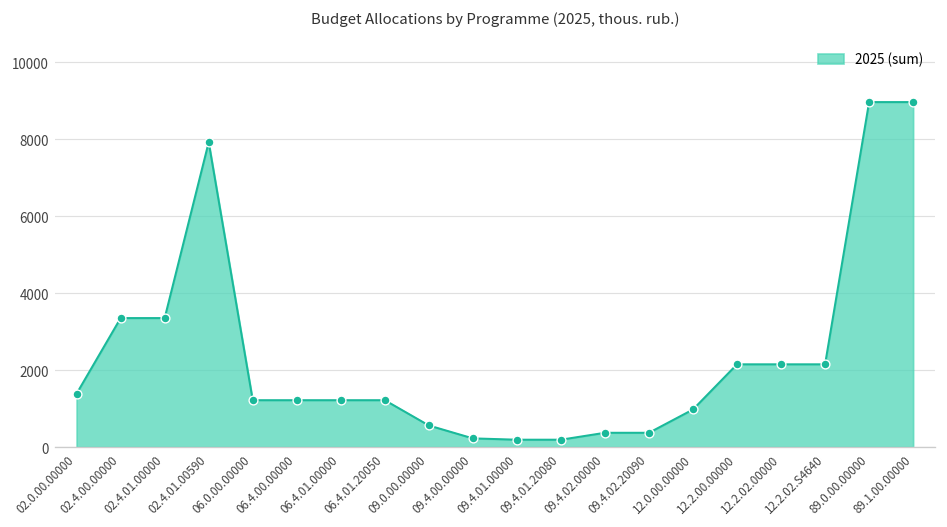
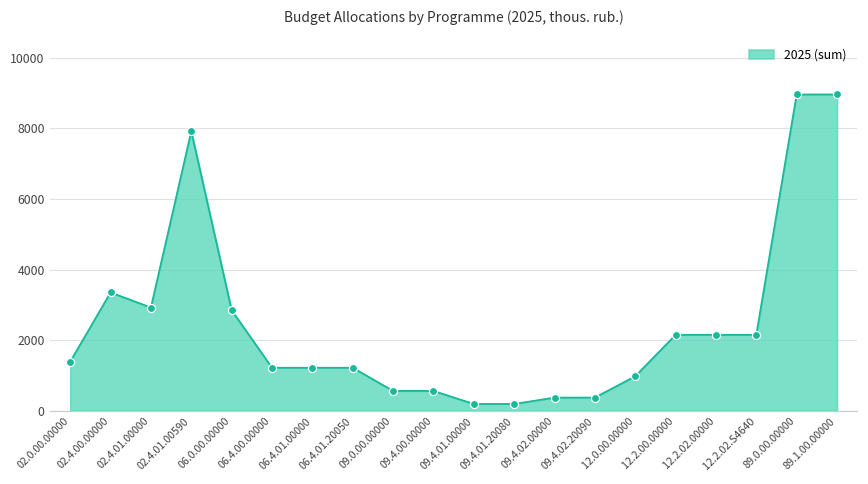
02.4.01.00000: 3400 -> 2900
06.0.00.00000: 1200 -> 2800
09.4.00.00000: 200 -> 600
